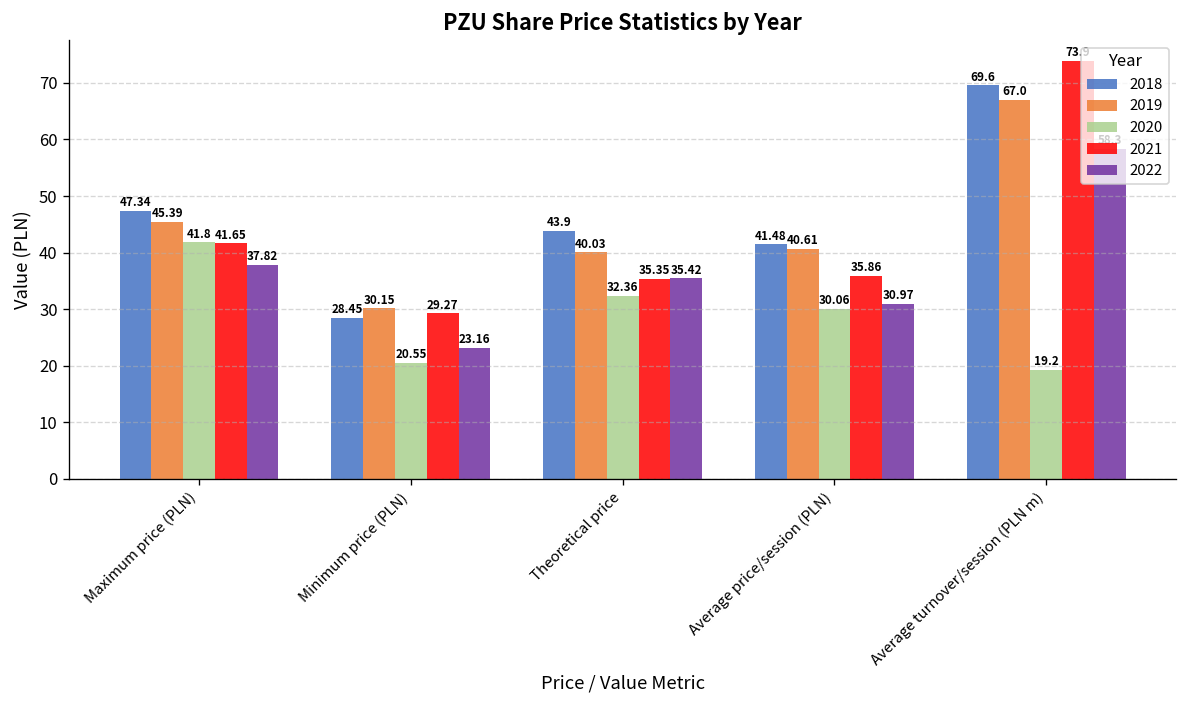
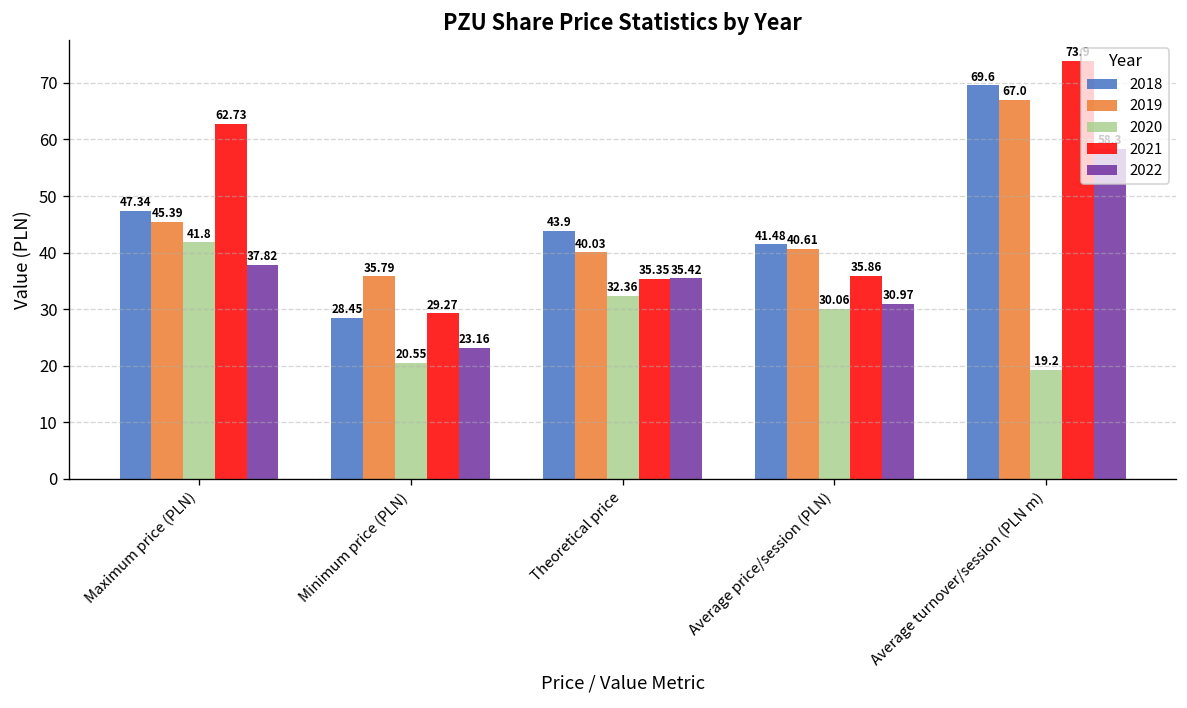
2021, Maximum price (PLN): 41.65 -> 62.73
2019, Minimum price (PLN): 30.15 -> 35.79
